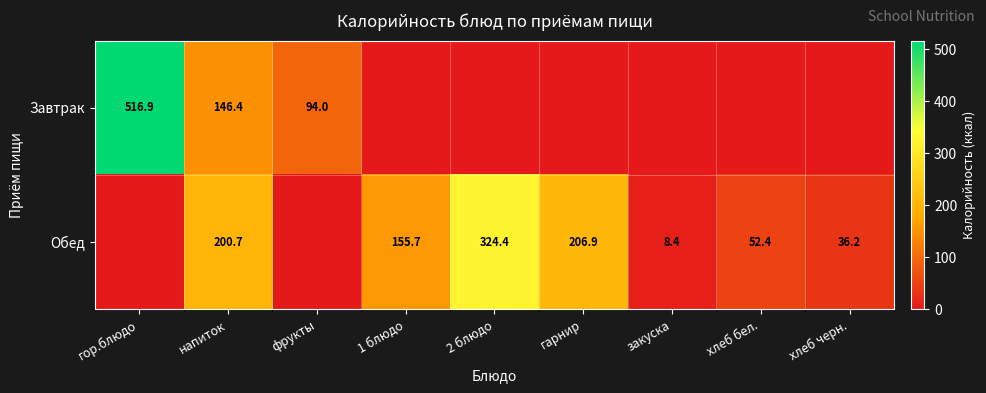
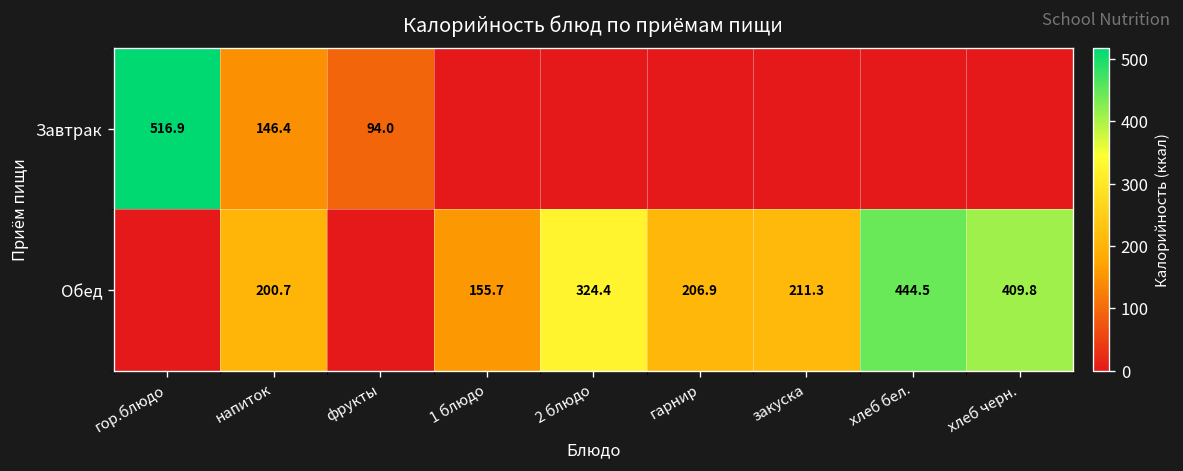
Обед, закуска: 8.4 -> 211.3
Обед, хлеб бел.: 52.4 -> 444.5
Обед, хлеб черн.: 36.2 -> 409.8
